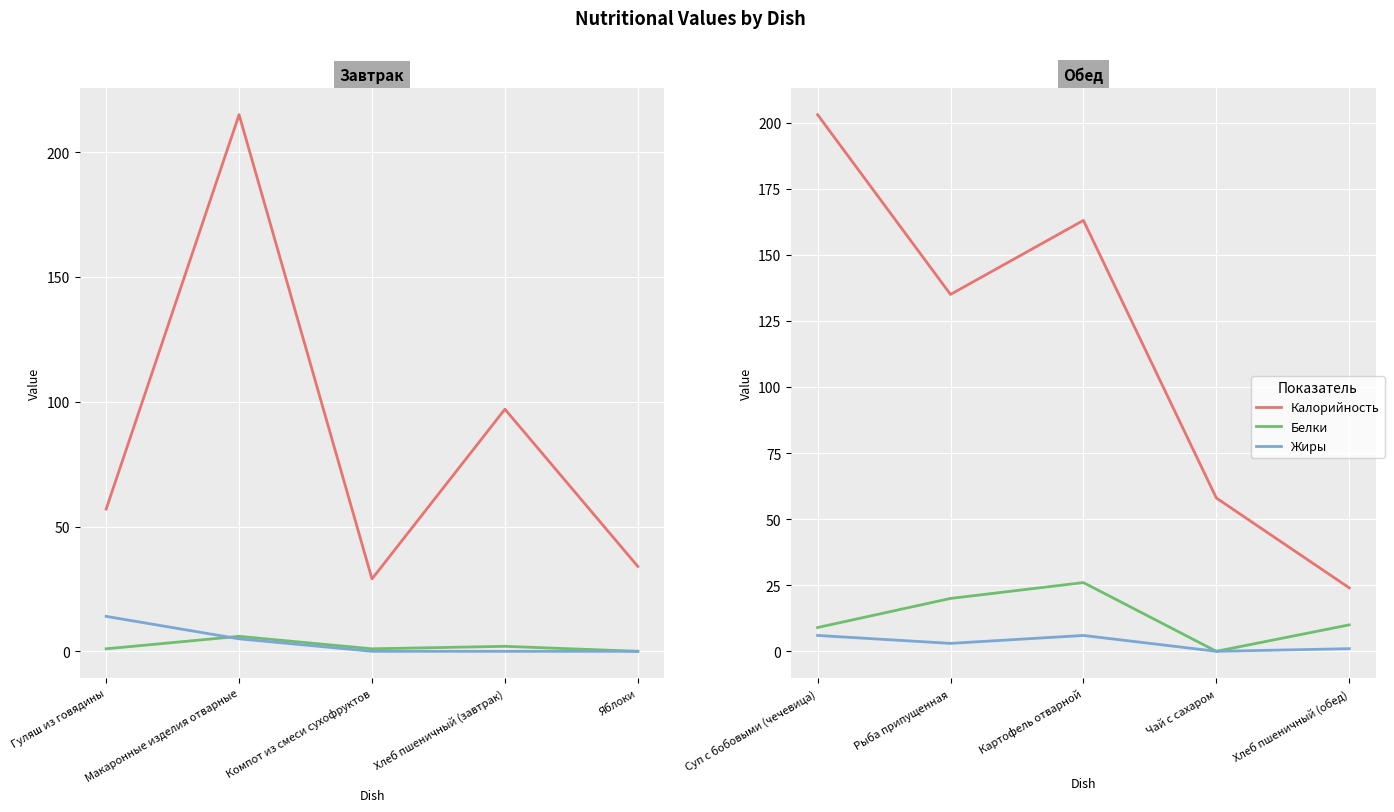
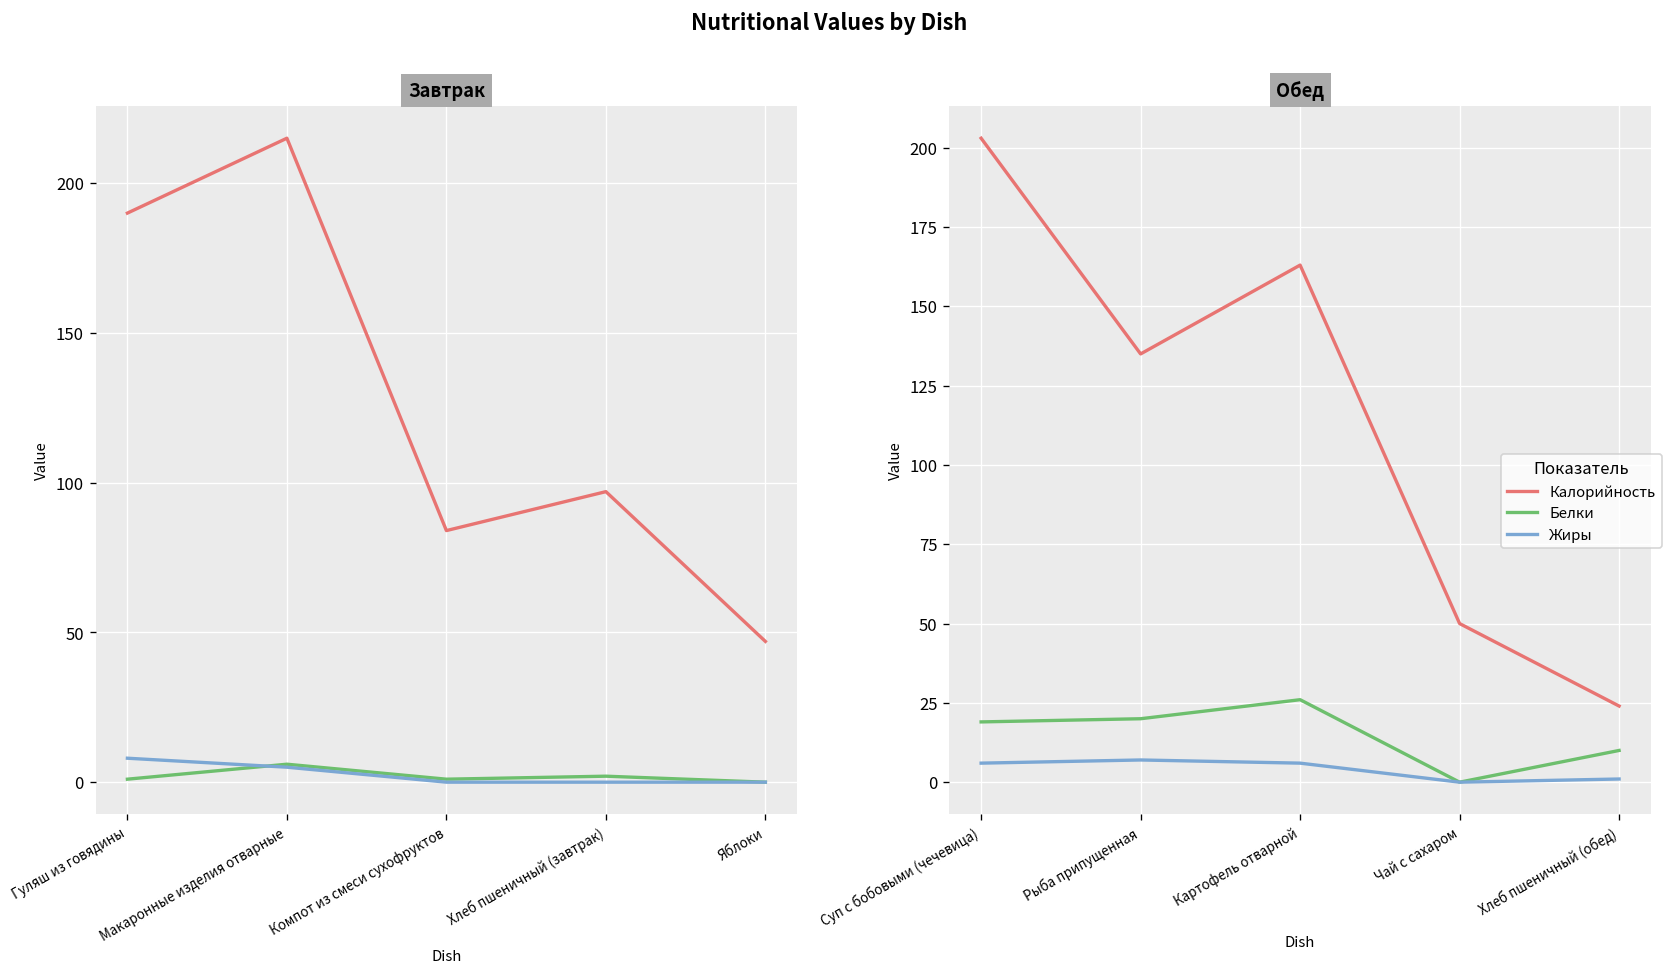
Завтрак, Калорийность, Гуляш из говядины: 57 -> 190
Завтрак, Жиры, Гуляш из говядины: 14 -> 8
Завтрак, Калорийность, Компот из смеси сухофруктов: 29 -> 84
Завтрак, Калорийность, Яблоки: 34 -> 47
Обед, Белки, Суп с бобовыми (чечевица): 9 -> 19
Обед, Жиры, Рыба припущенная: 3 -> 7
Обед, Калорийность, Чай с сахаром: 58 -> 50
